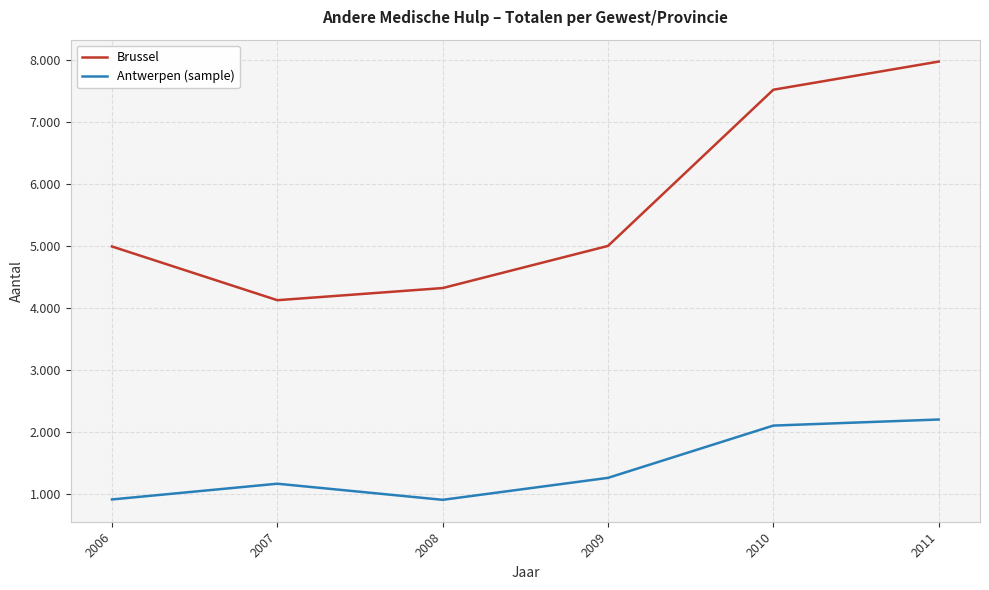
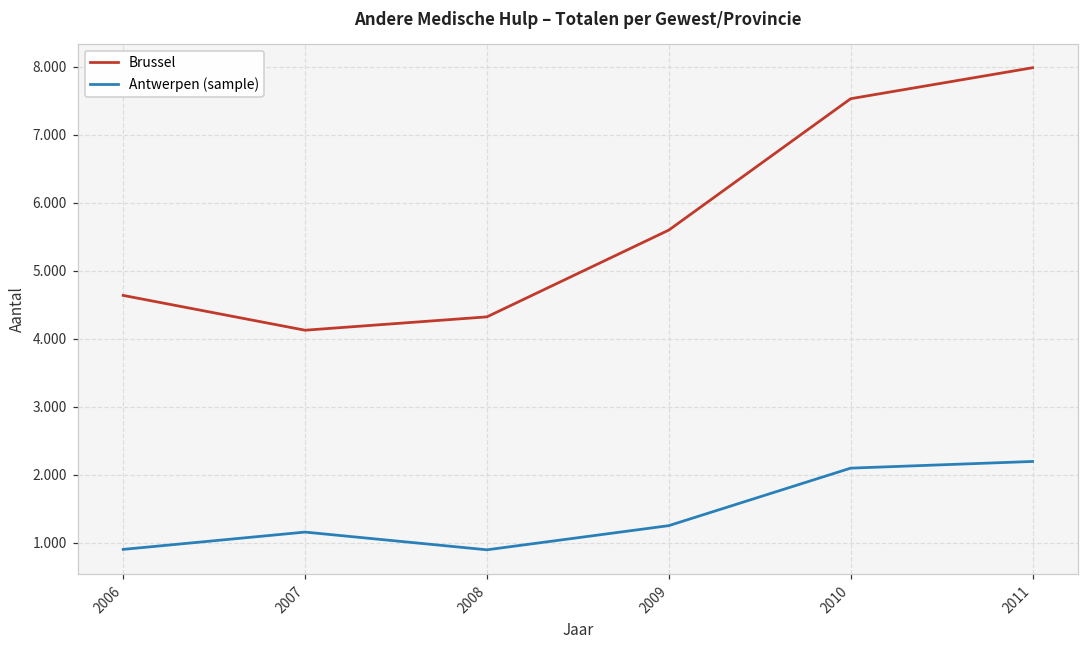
Brussel, 2006: 5.0 -> 4.6
Brussel, 2009: 5.0 -> 5.6
